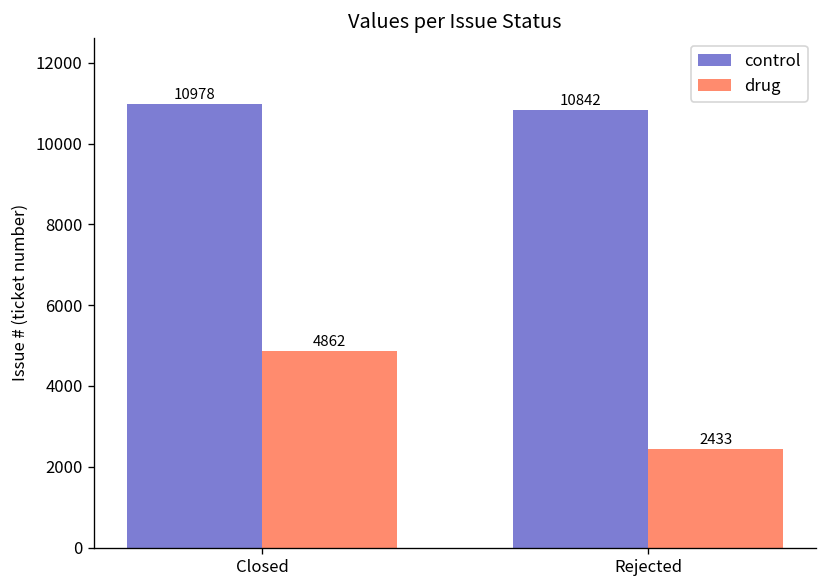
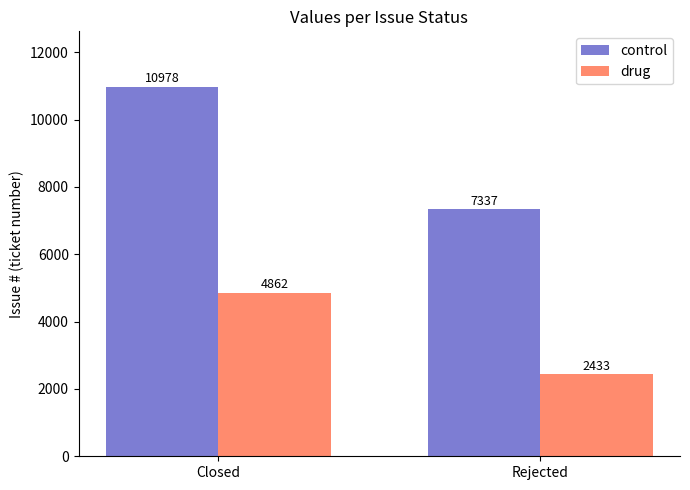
control, Rejected: 10842 -> 7337
